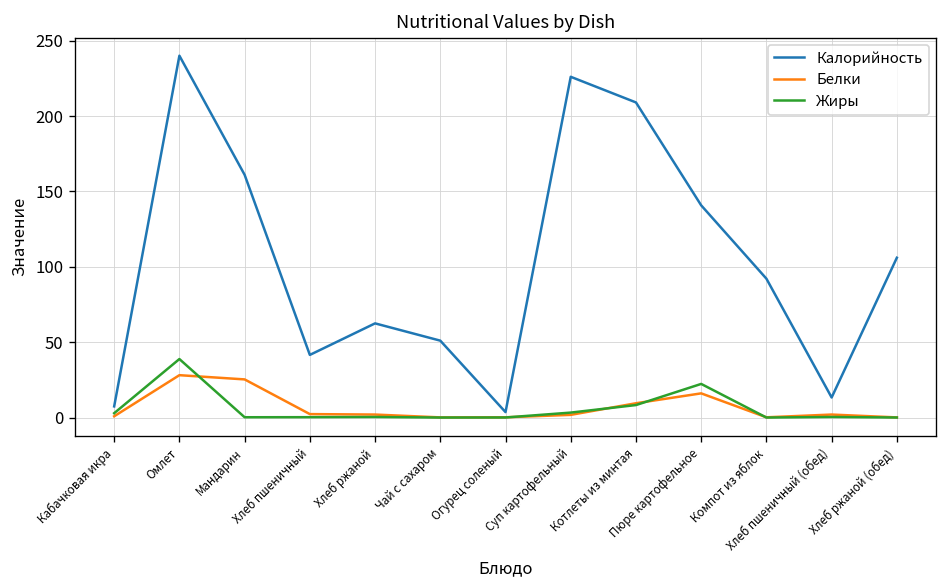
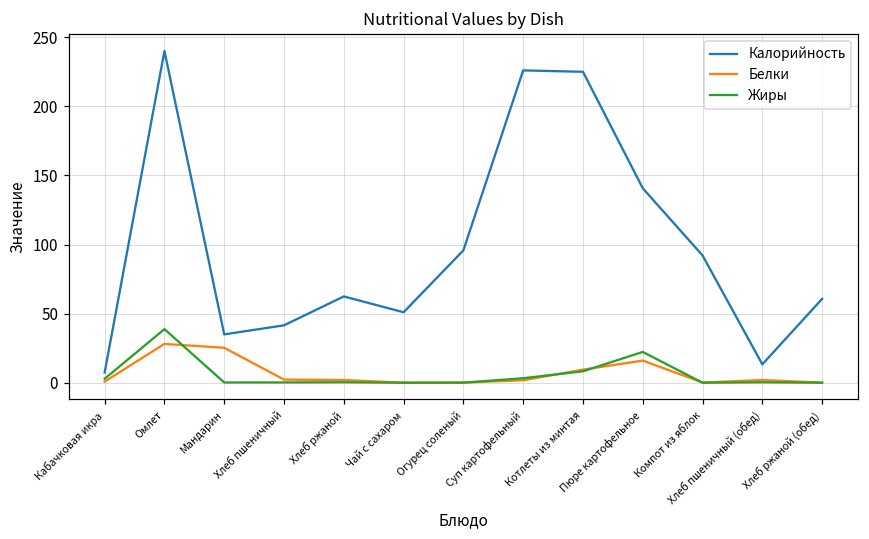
Калорийность, Мандарин: 161 -> 35
Калорийность, Огурец соленый: 4 -> 96
Калорийность, Котлеты из минтая: 209 -> 225
Калорийность, Хлеб ржаной (обед): 106 -> 61
